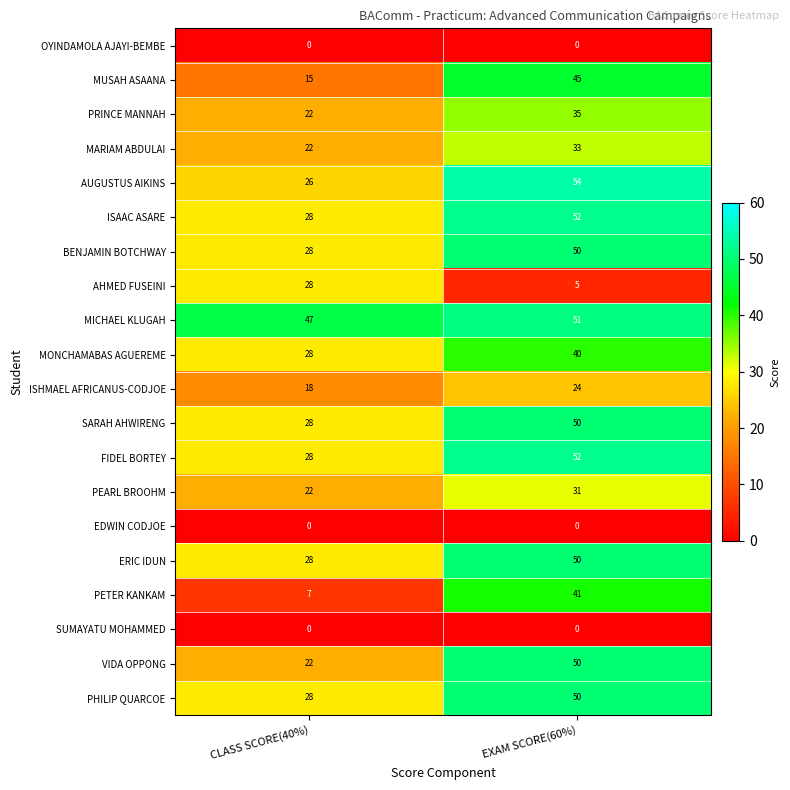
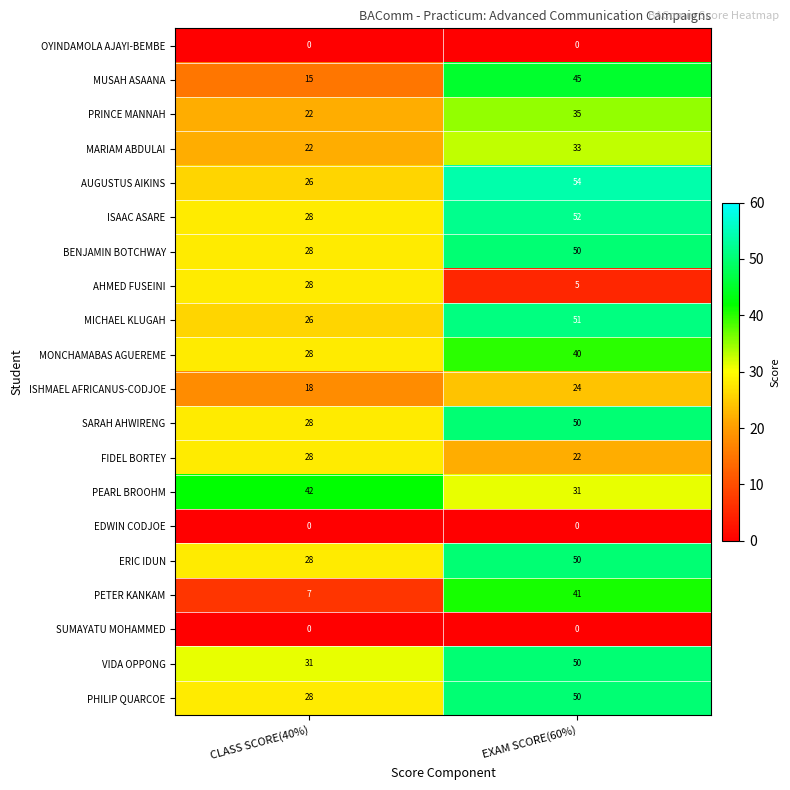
MICHAEL KLUGAH, CLASS SCORE(40%): 47 -> 26
FIDEL BORTEY, EXAM SCORE(60%): 52 -> 22
PEARL BROOHM, CLASS SCORE(40%): 22 -> 42
VIDA OPPONG, CLASS SCORE(40%): 22 -> 31
